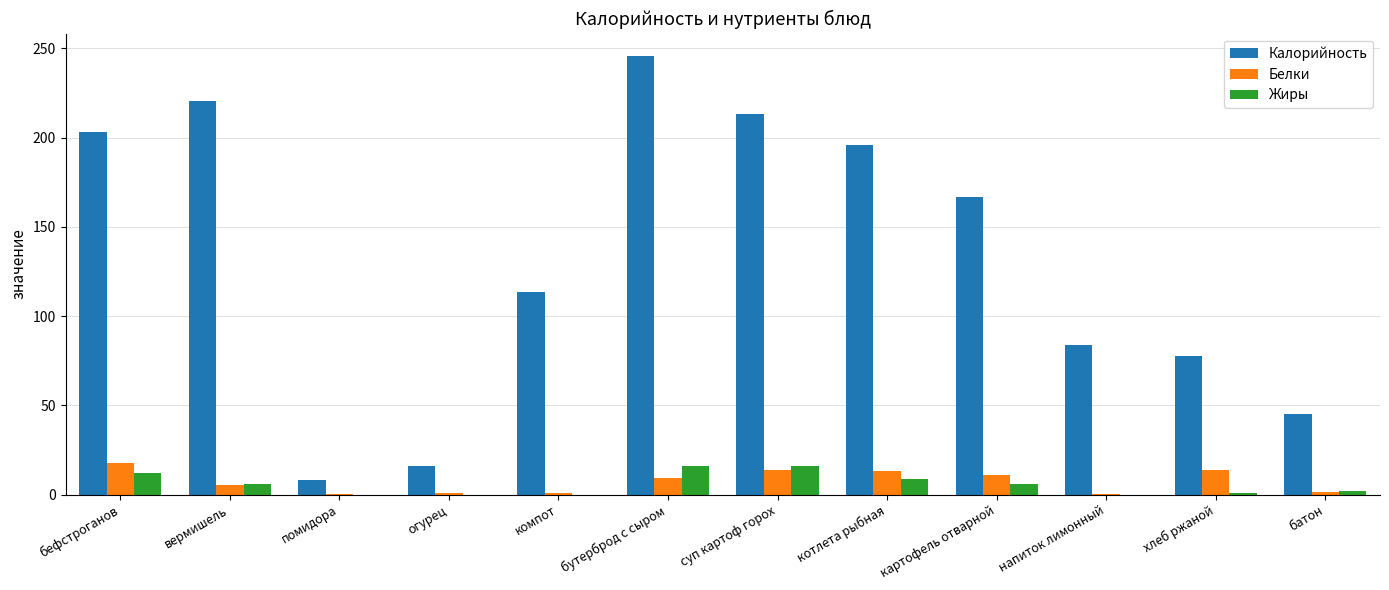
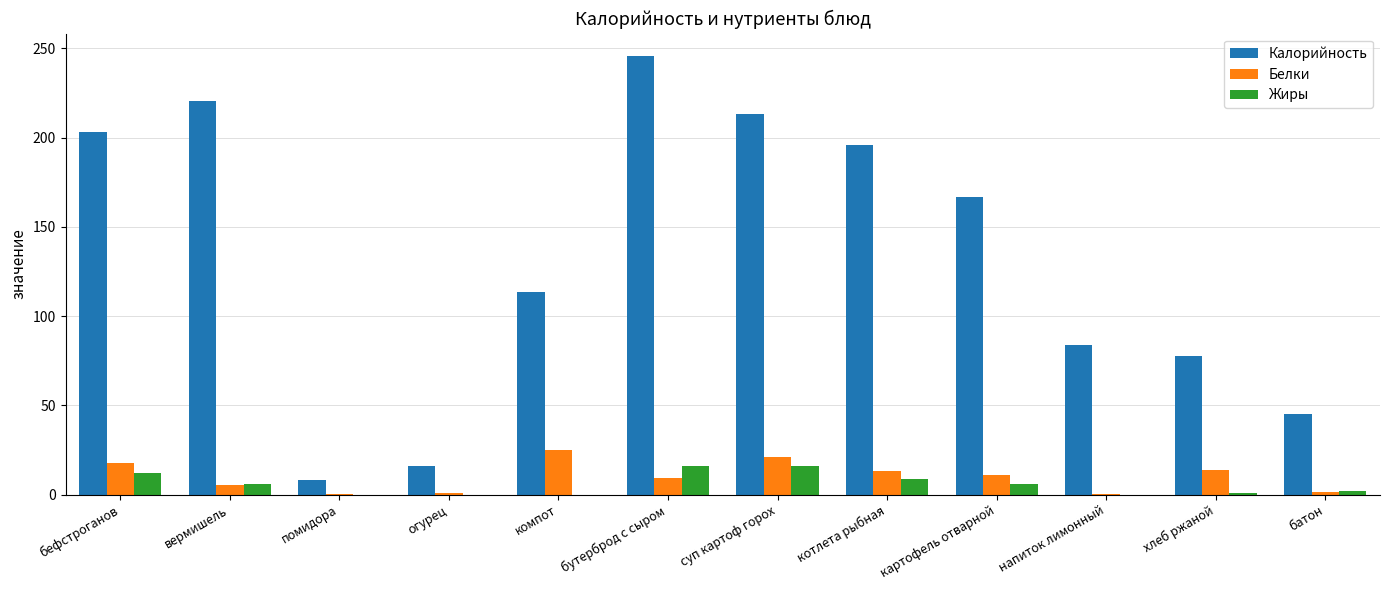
Белки, компот: 1 -> 25
Белки, суп картоф горох: 14 -> 21
